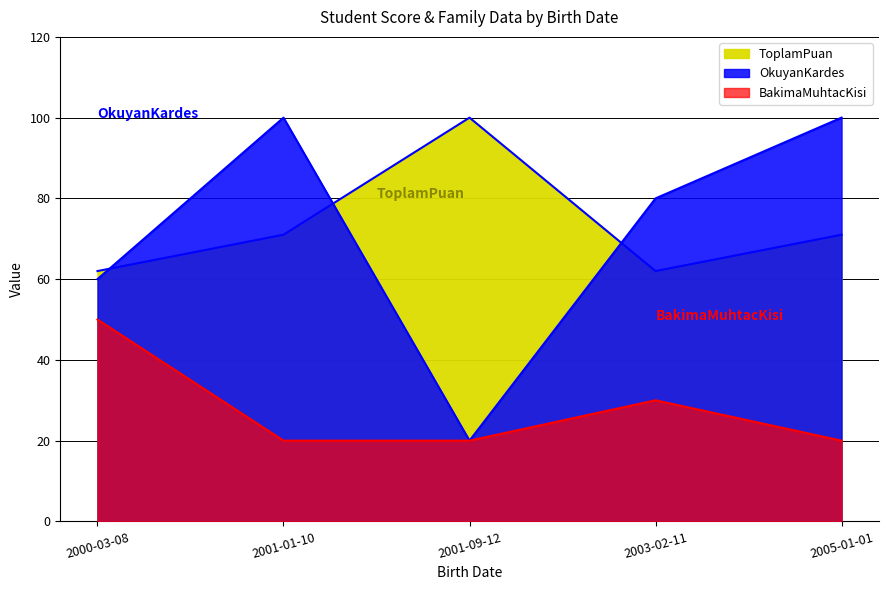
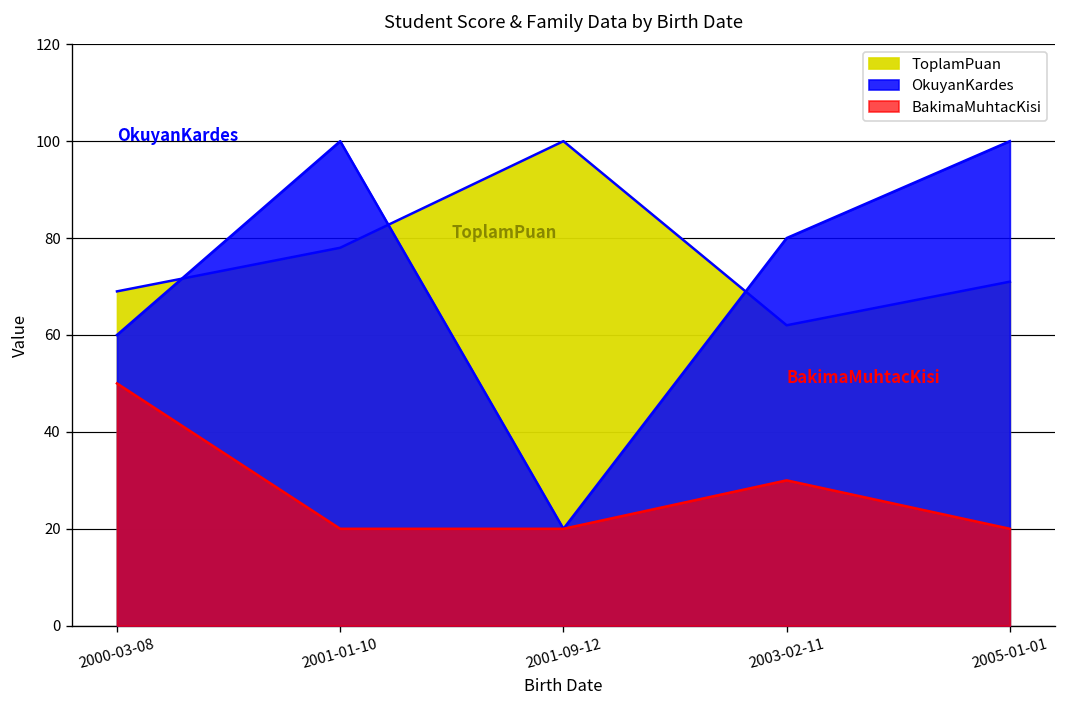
ToplamPuan, 2000-03-08: 62 -> 69
ToplamPuan, 2001-01-10: 71 -> 78
